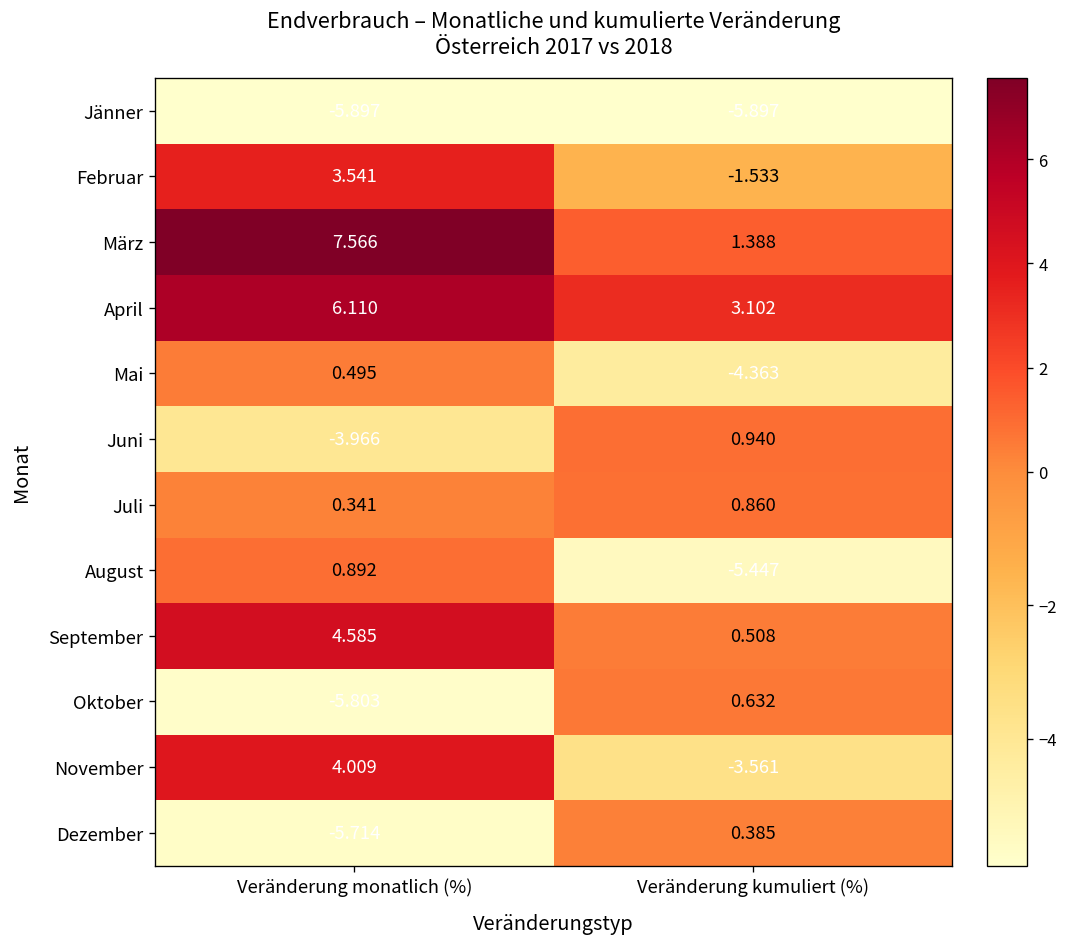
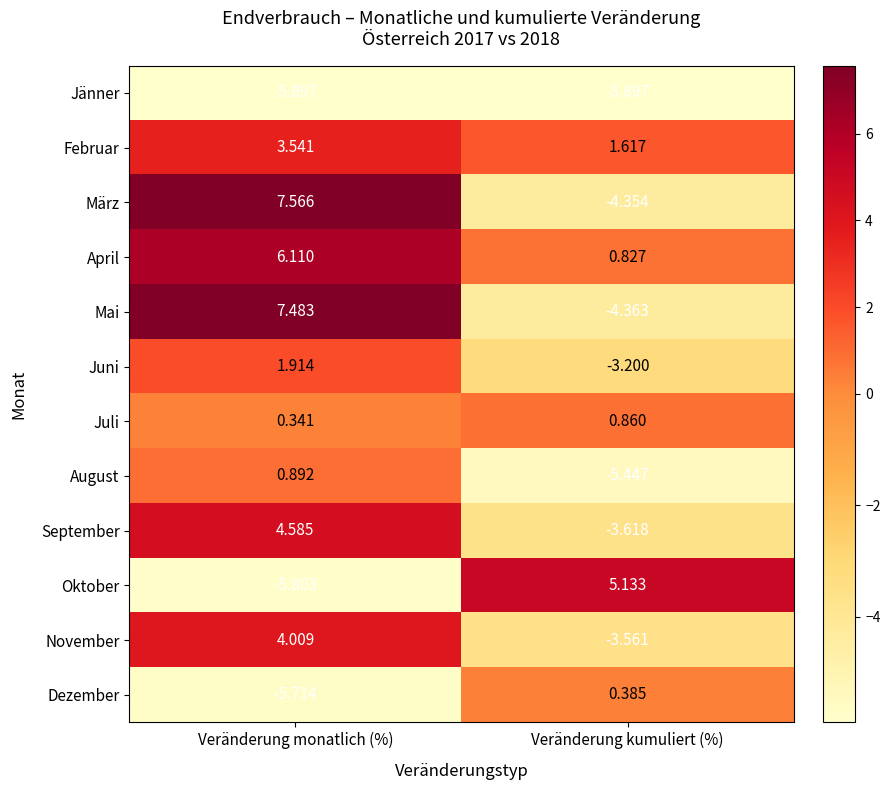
Februar, Veränderung kumuliert (%): -1.533 -> 1.617
März, Veränderung kumuliert (%): 1.388 -> -4.354
April, Veränderung kumuliert (%): 3.102 -> 0.827
Mai, Veränderung monatlich (%): 0.495 -> 7.483
Juni, Veränderung monatlich (%): -3.966 -> 1.914
Juni, Veränderung kumuliert (%): 0.940 -> -3.200
September, Veränderung kumuliert (%): 0.508 -> -3.618
Oktober, Veränderung kumuliert (%): 0.632 -> 5.133
